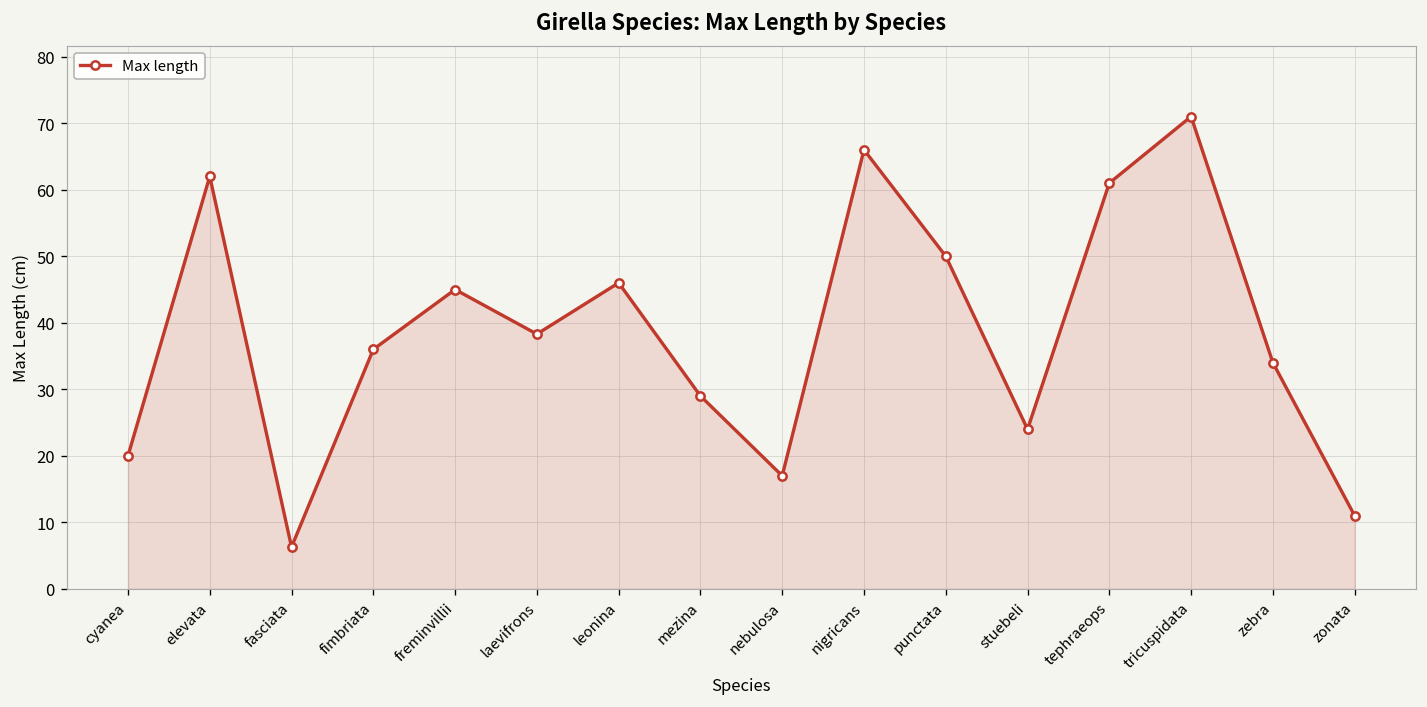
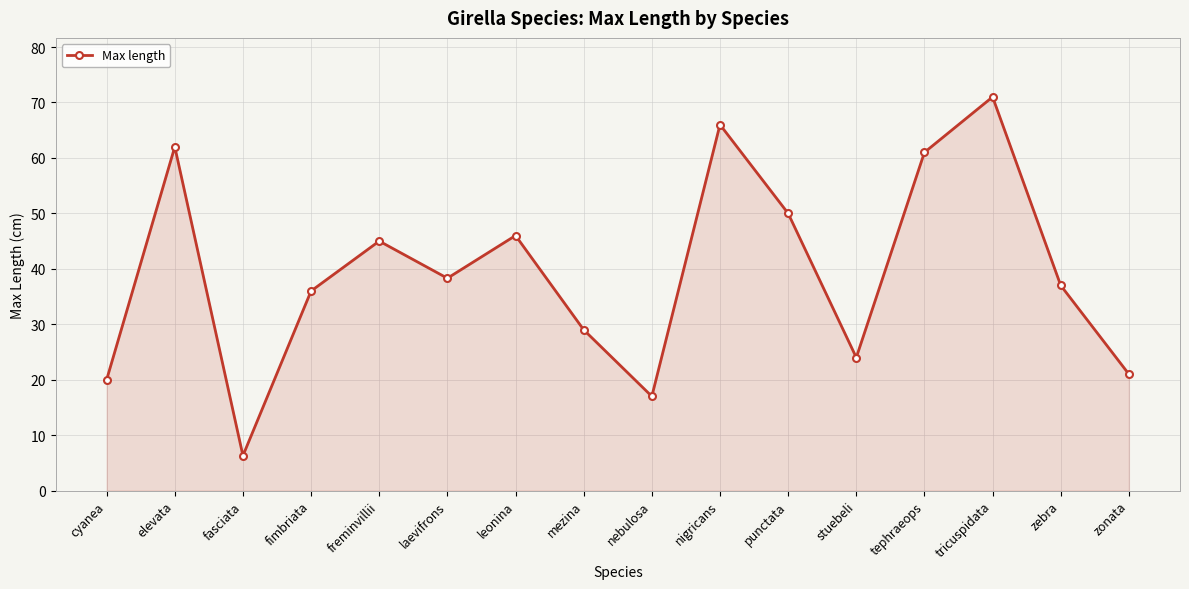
zebra: 34 -> 37
zonata: 11 -> 21
